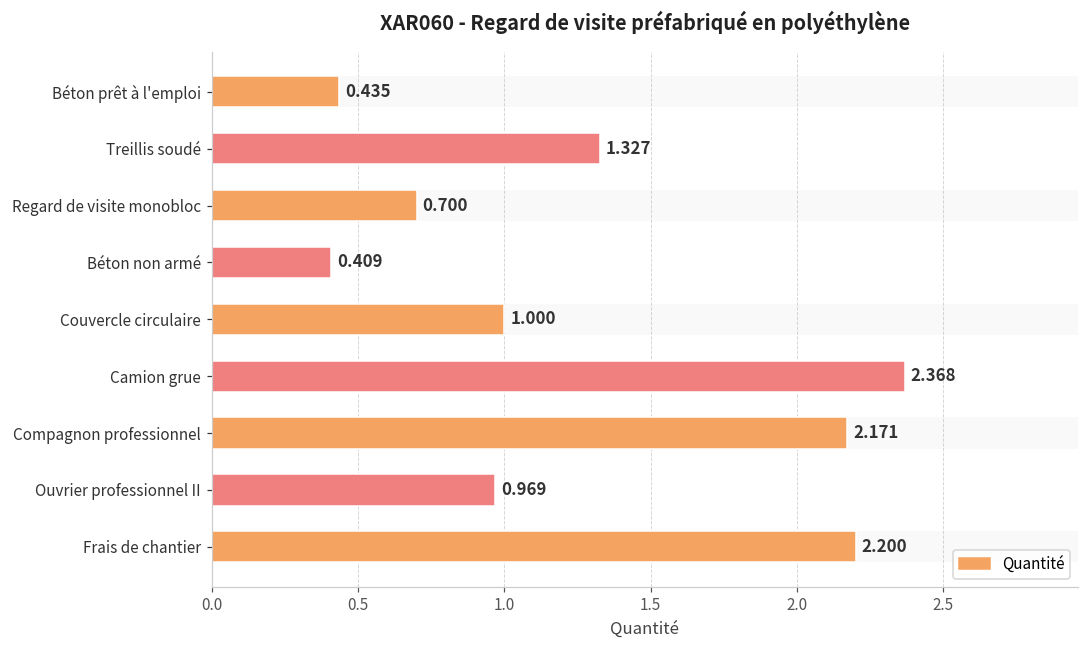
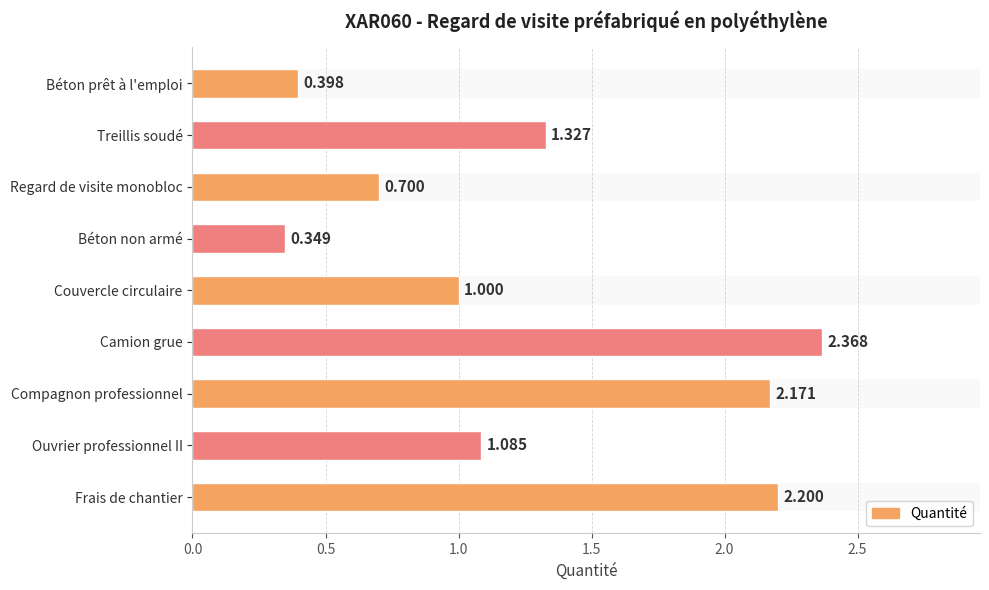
Quantité, Béton prêt à l'emploi: 0.435 -> 0.398
Quantité, Béton non armé: 0.409 -> 0.349
Quantité, Ouvrier professionnel II: 0.969 -> 1.085
